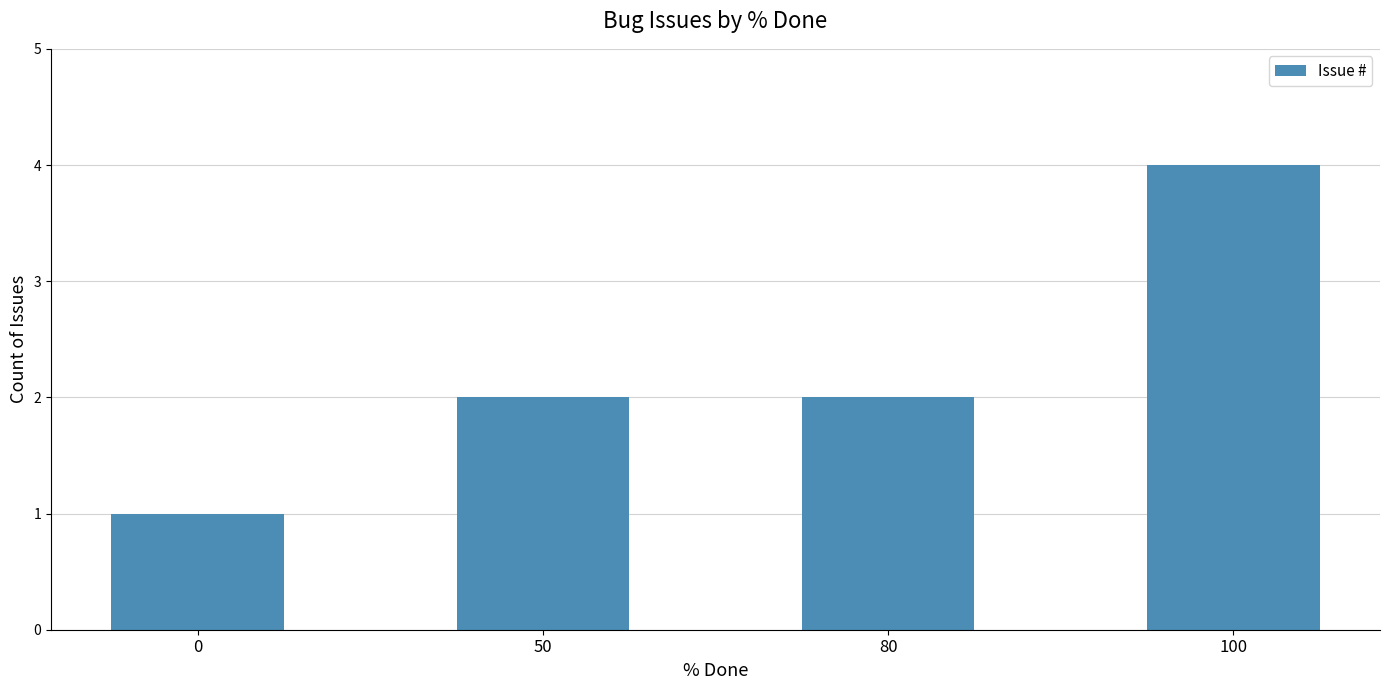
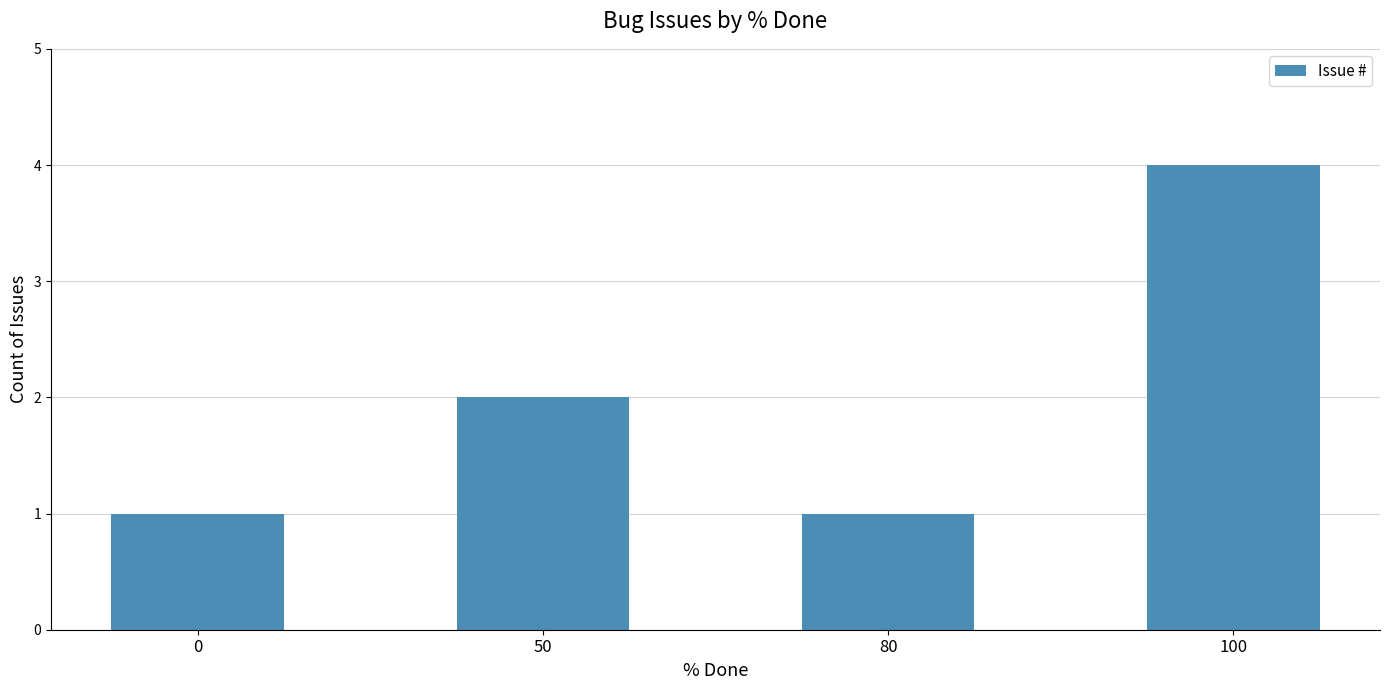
80: 2 -> 1
